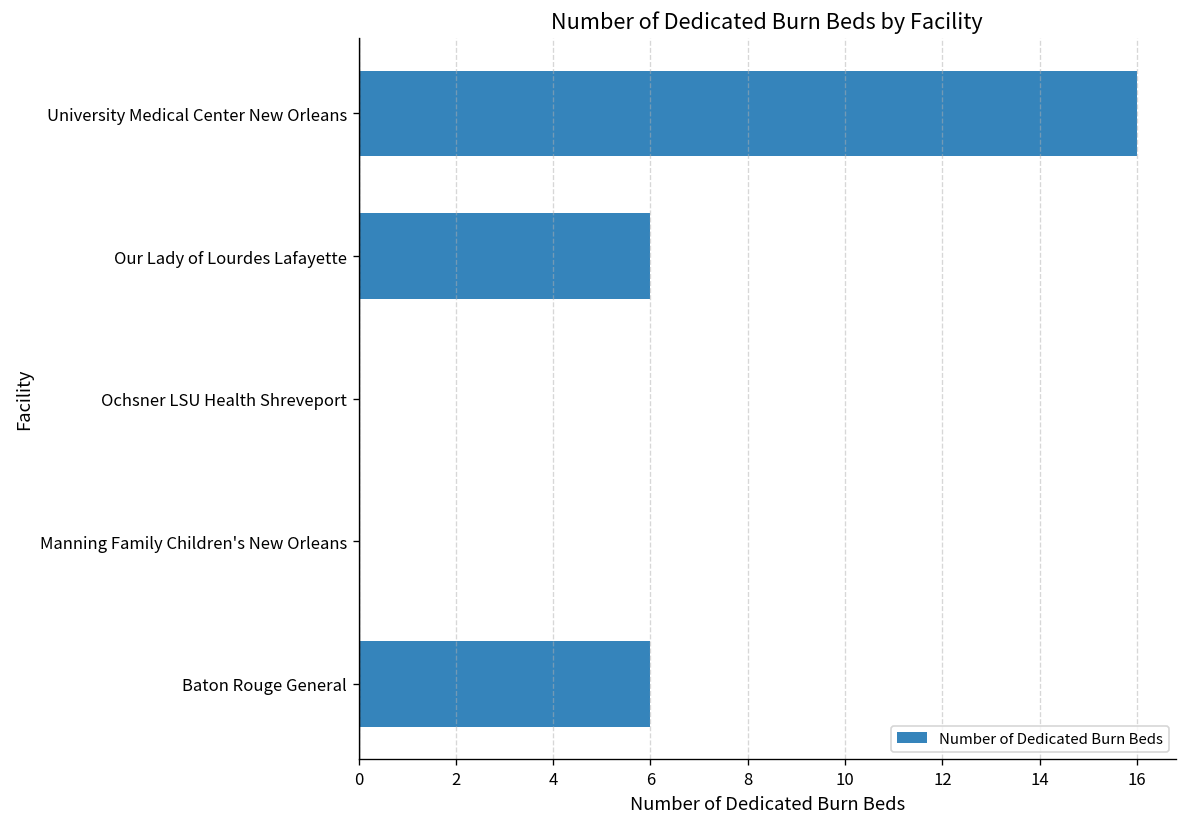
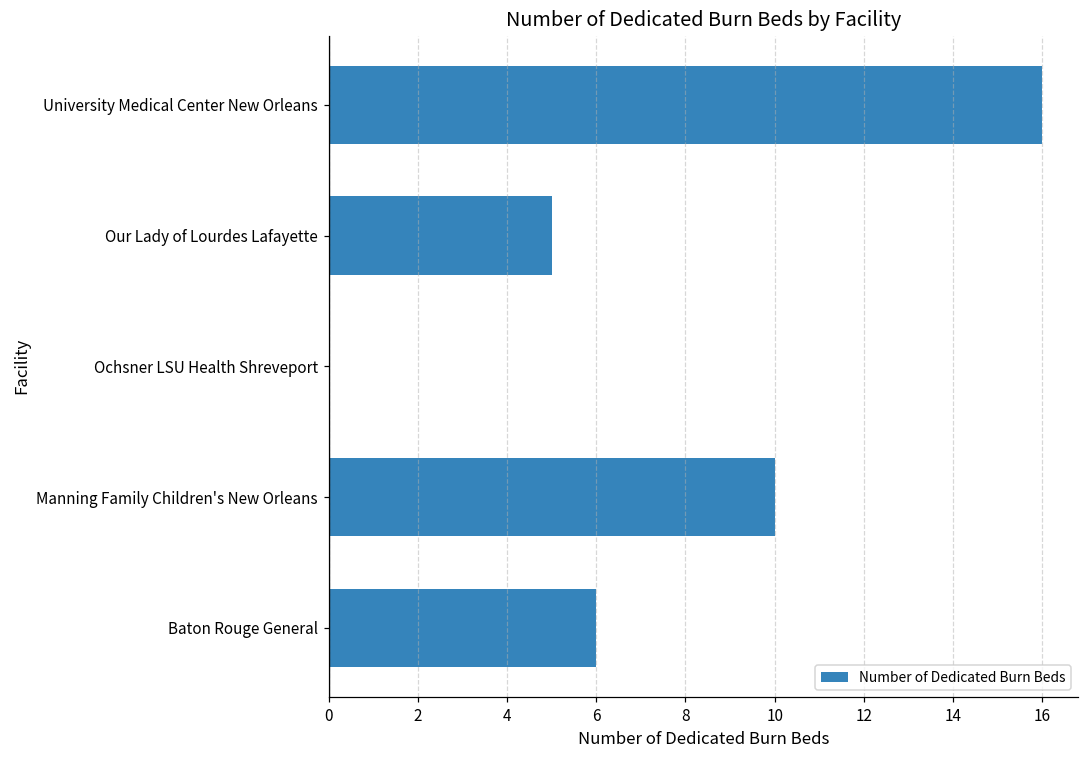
Our Lady of Lourdes Lafayette: 6 -> 5
Manning Family Children's New Orleans: 0 -> 10
